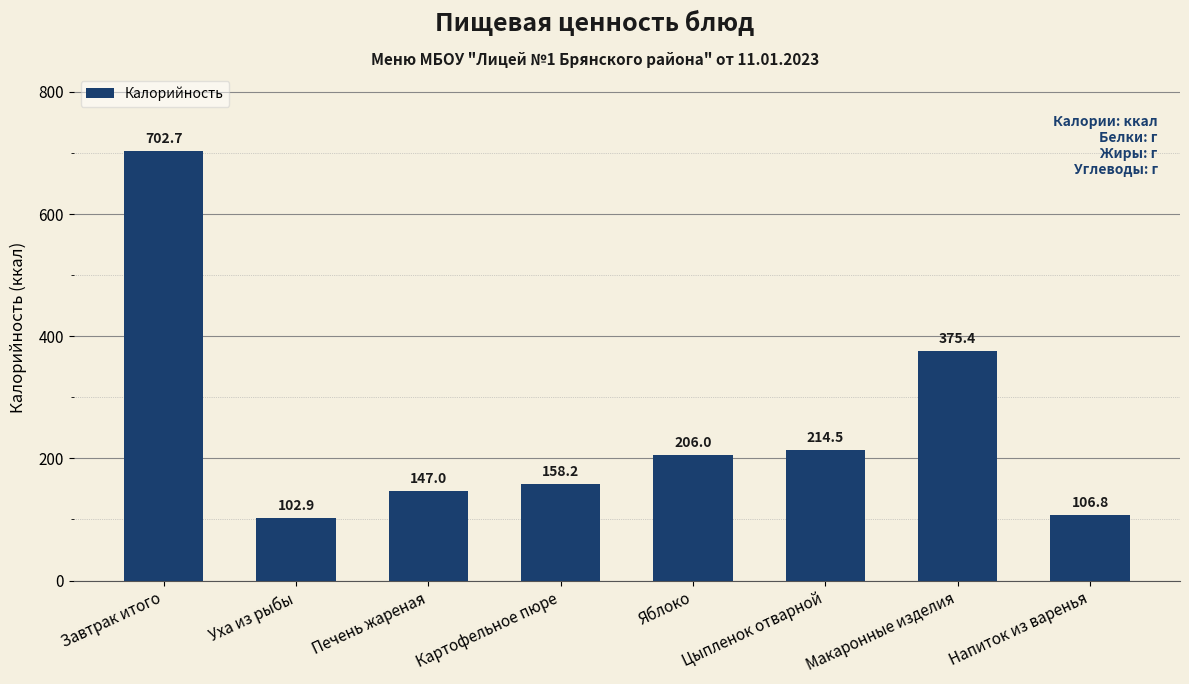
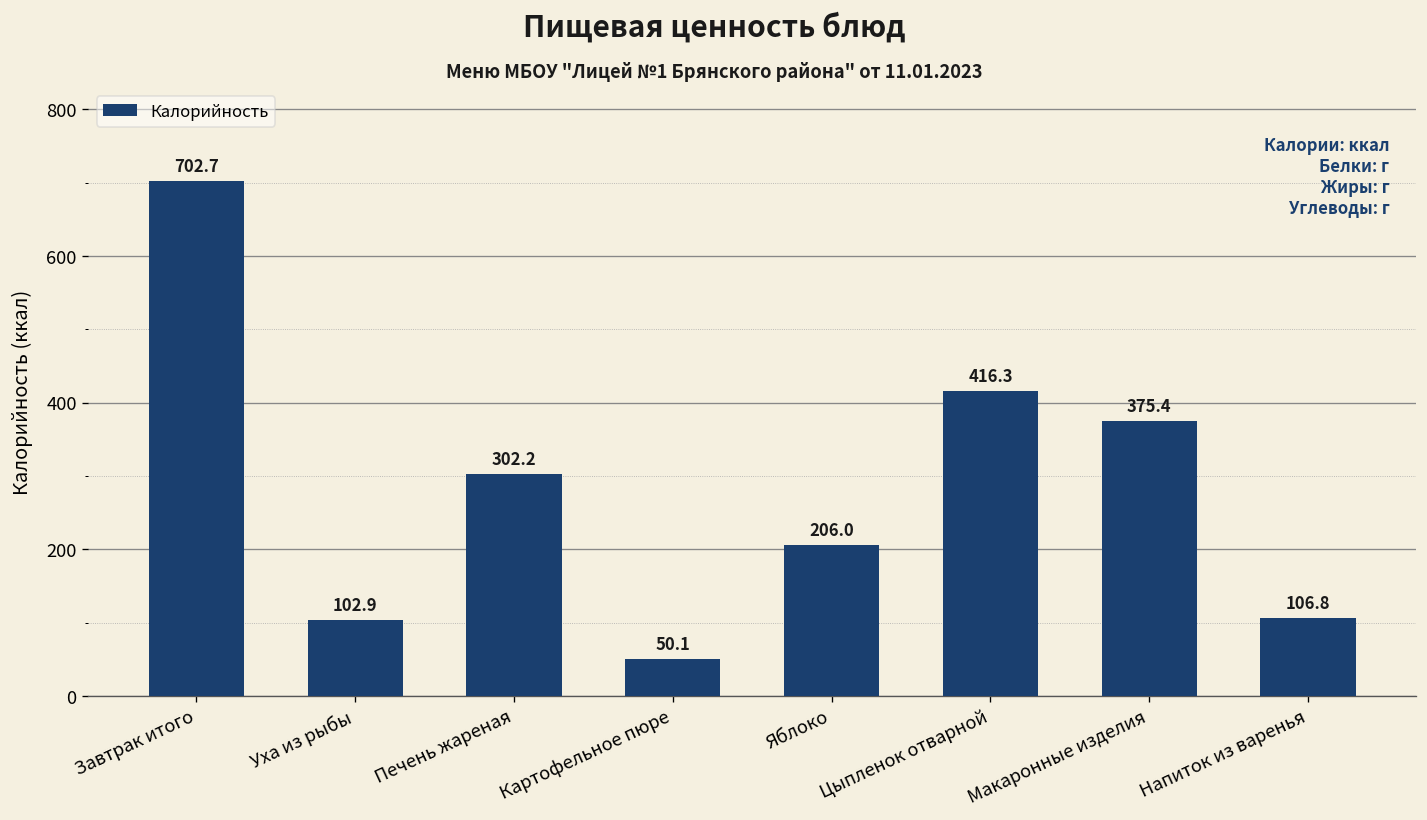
Печень жареная: 147.0 -> 302.2
Картофельное пюре: 158.2 -> 50.1
Цыпленок отварной: 214.5 -> 416.3
